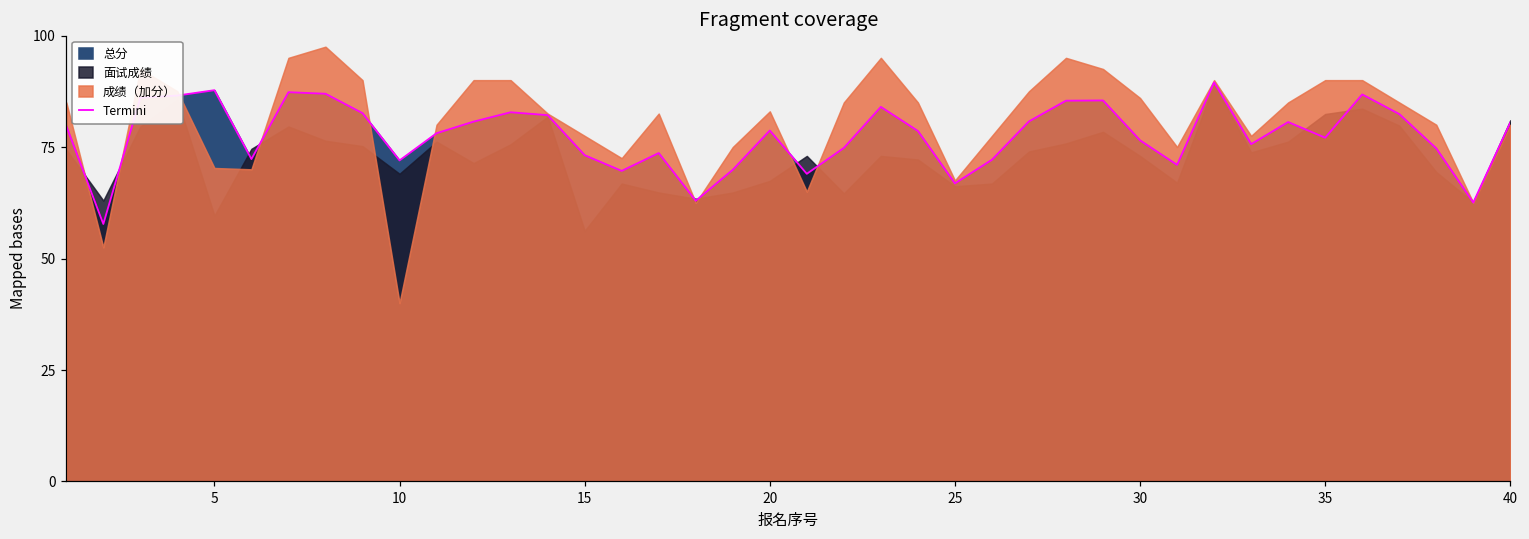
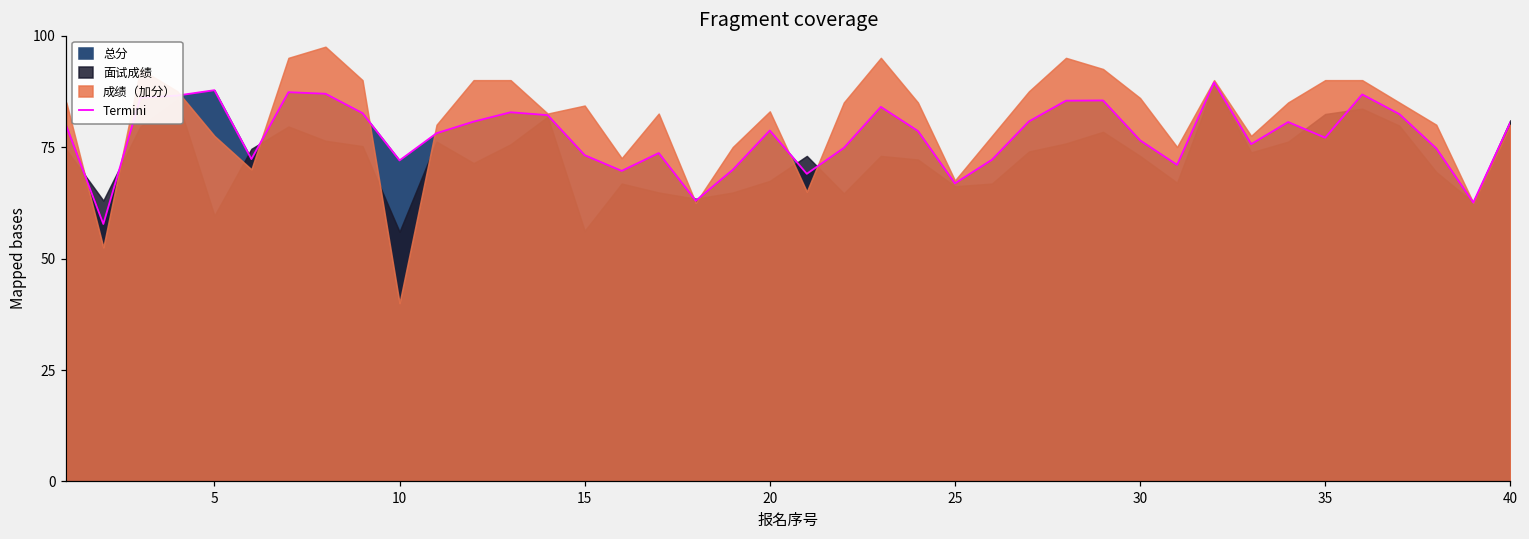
成绩（加分）, 5: 70 -> 78
面试成绩, 10: 69 -> 56
成绩（加分）, 15: 78 -> 84
